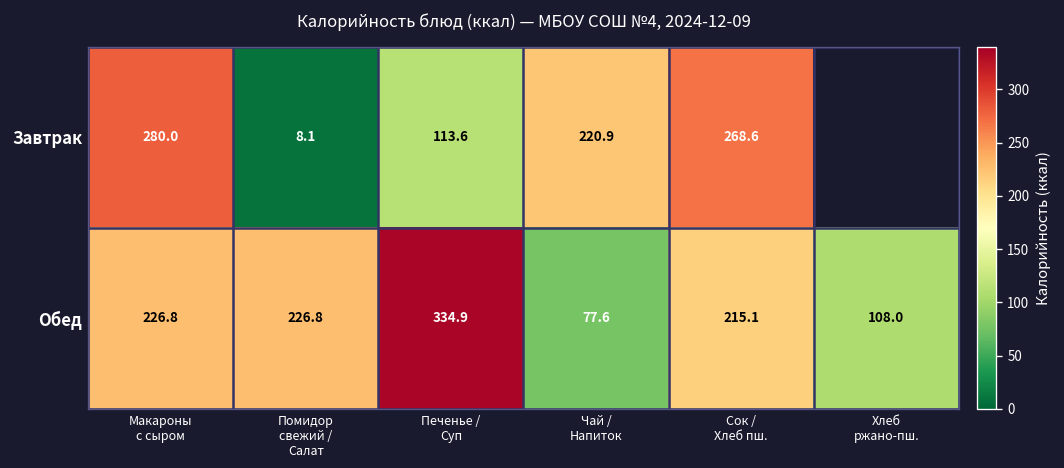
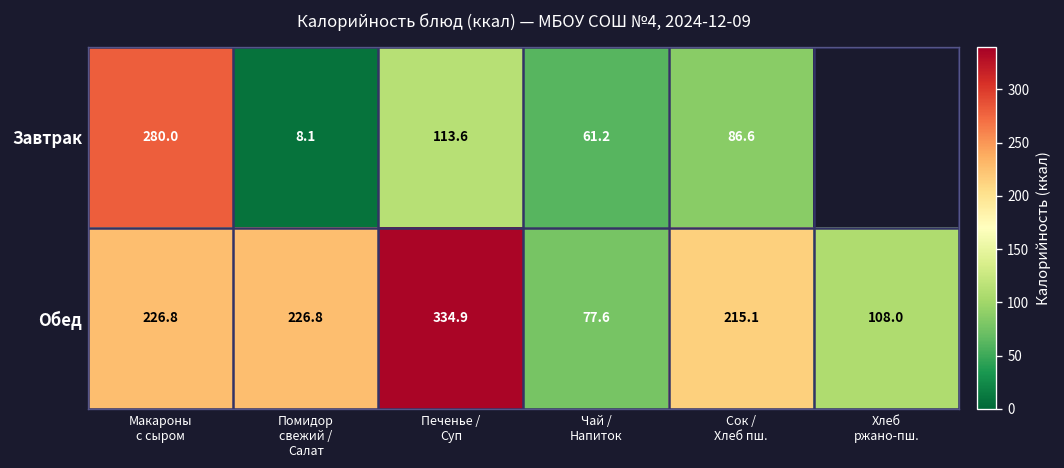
Завтрак, Чай / Напиток: 220.9 -> 61.2
Завтрак, Сок / Хлеб пш.: 268.6 -> 86.6
